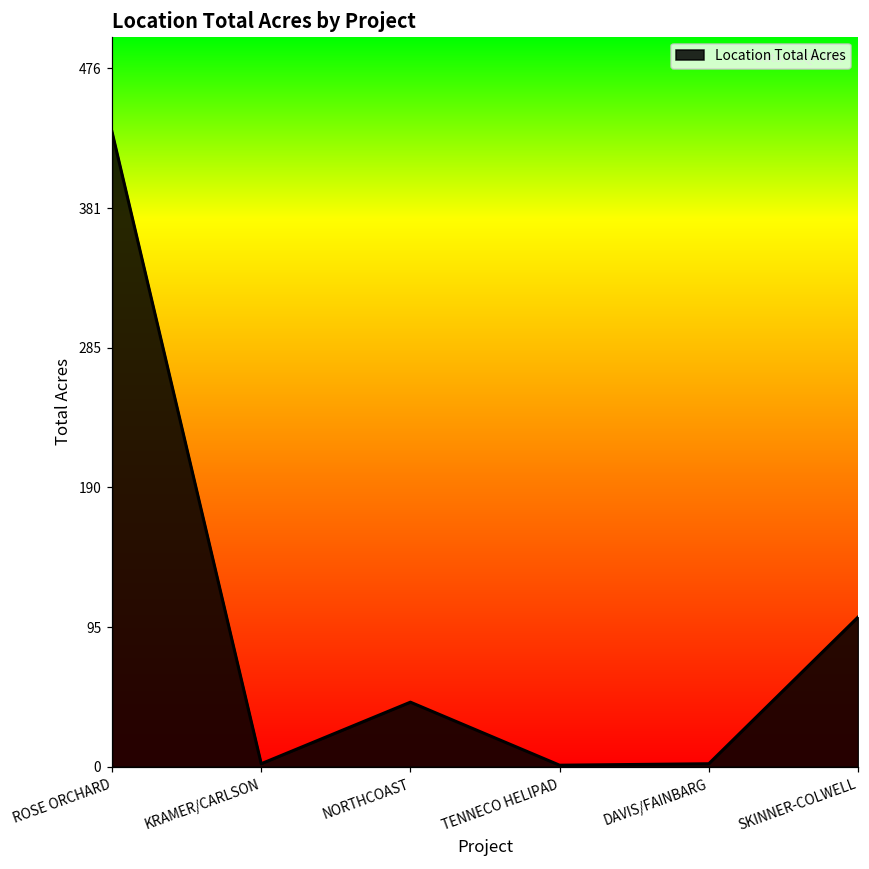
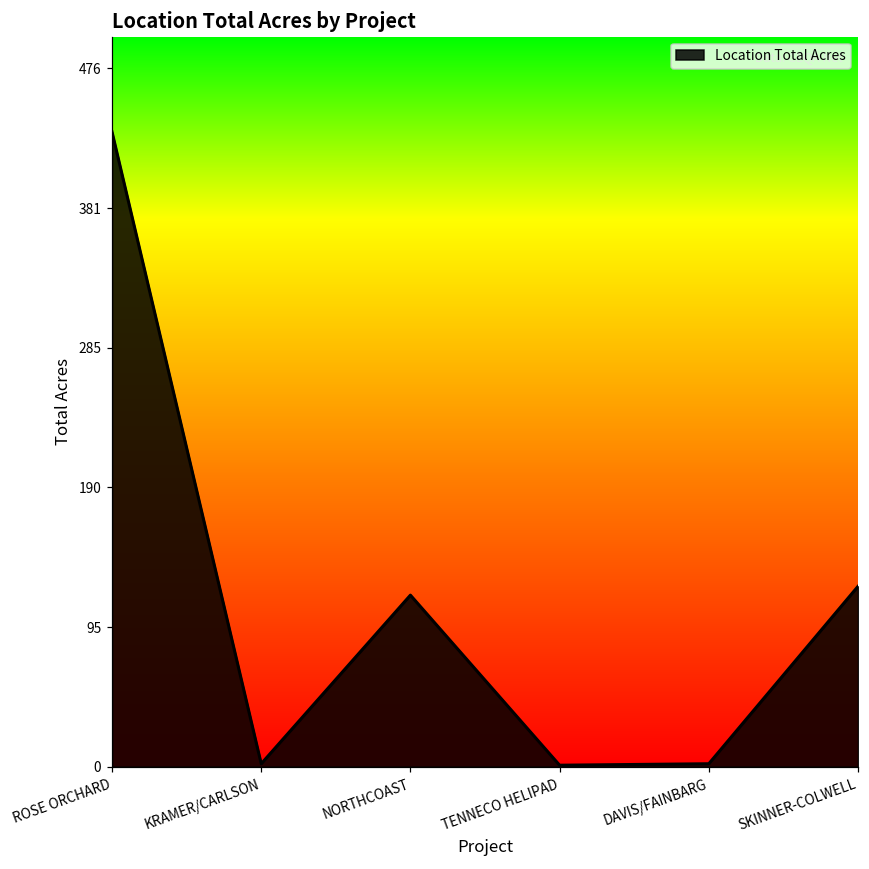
NORTHCOAST: 44 -> 117
SKINNER-COLWELL: 102 -> 123
